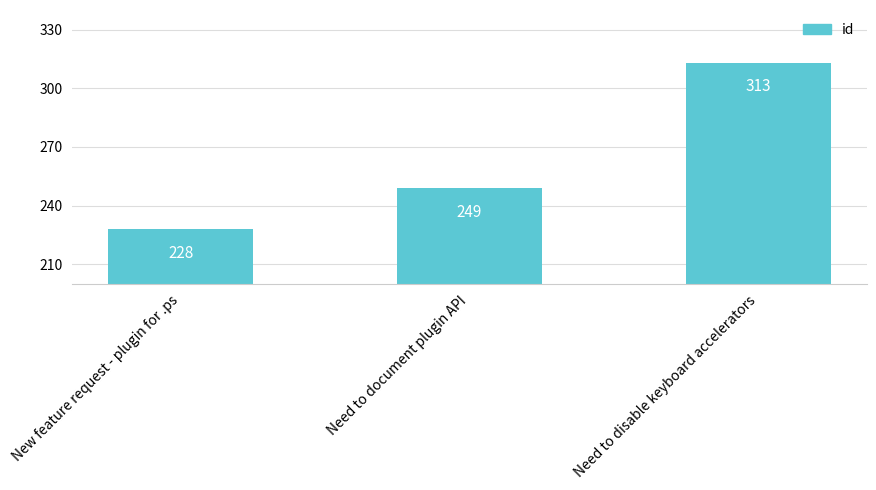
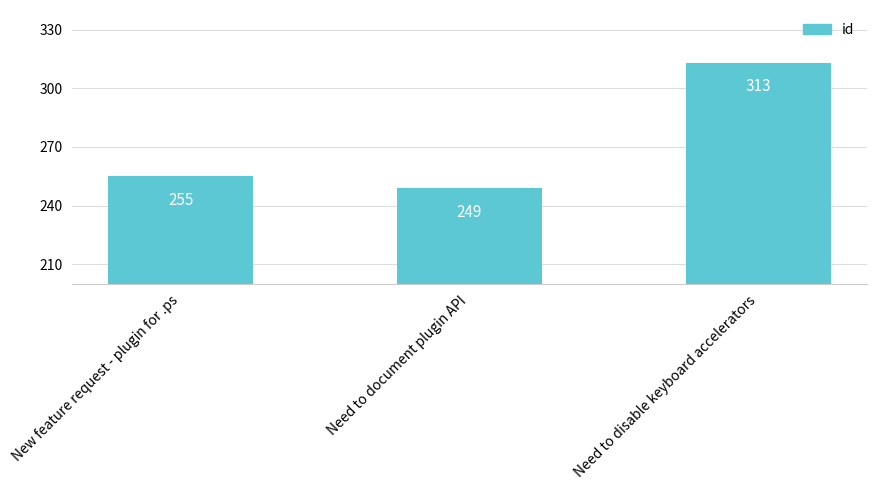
New feature request - plugin for .ps: 228 -> 255
